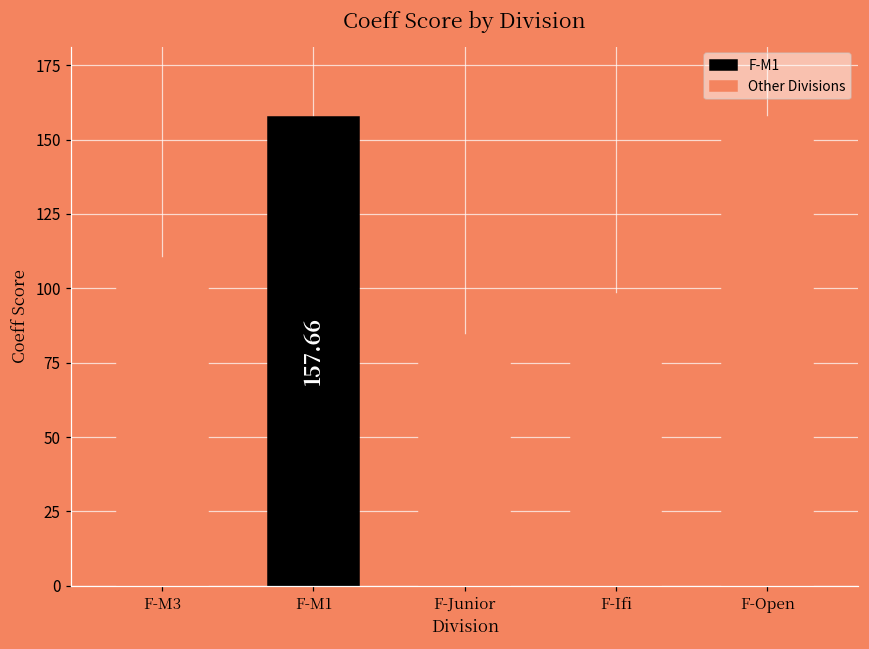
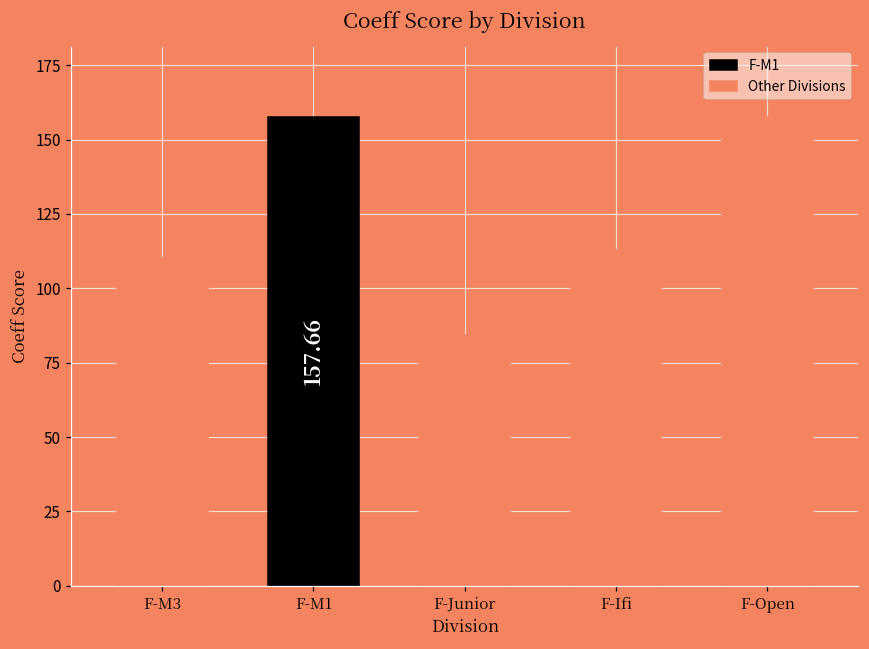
F-Ifi: 98 -> 113
